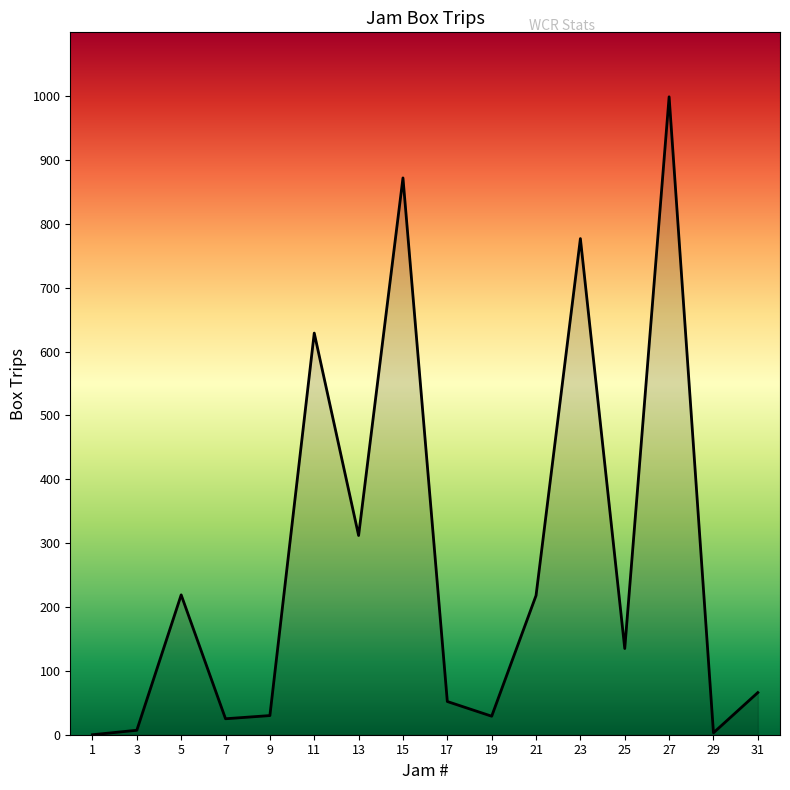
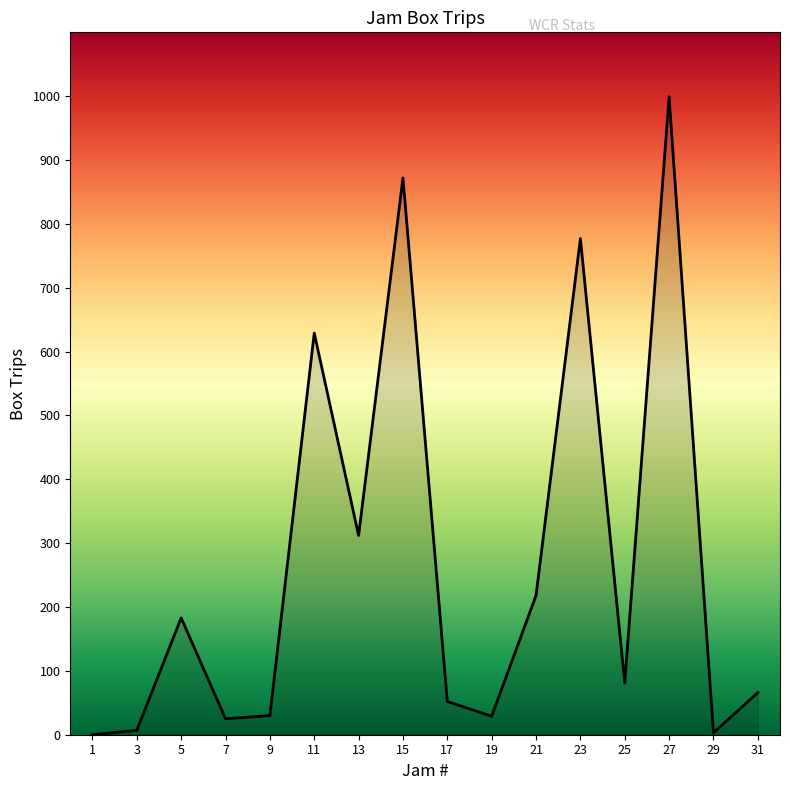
5: 220 -> 180
25: 140 -> 80
